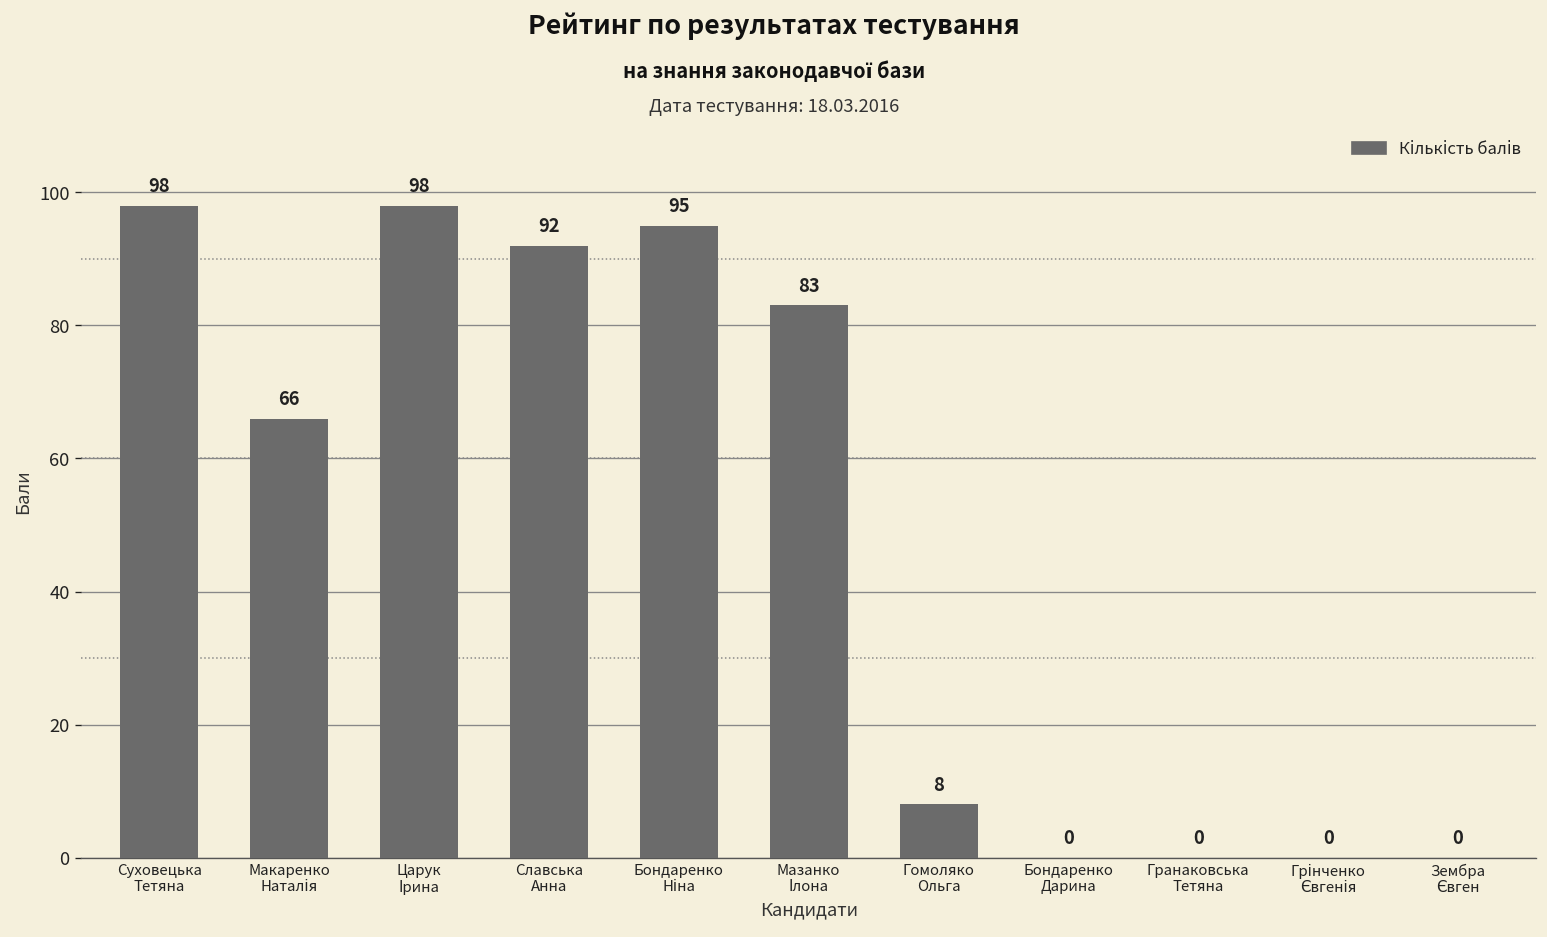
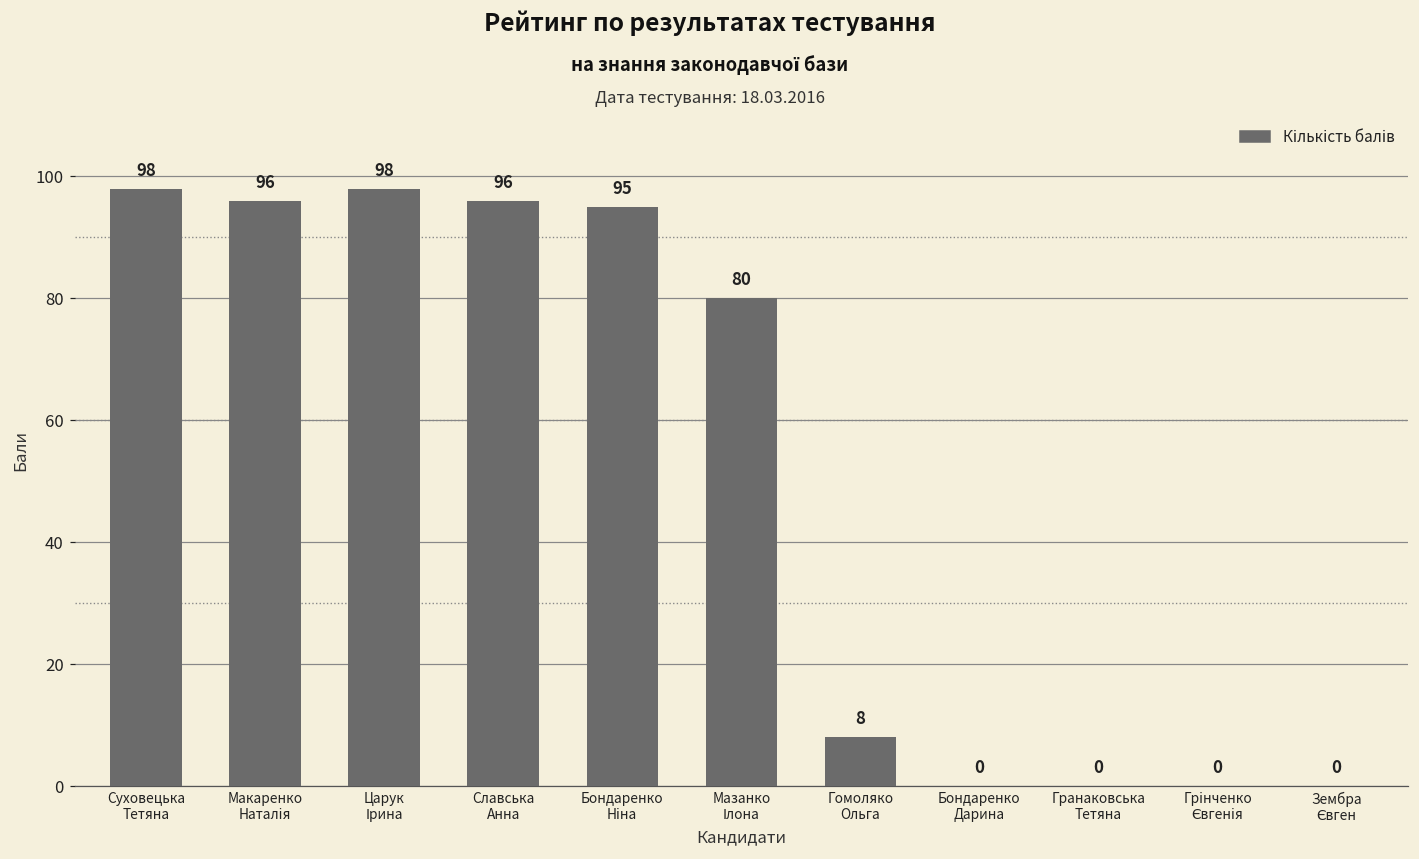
Макаренко Наталія: 66 -> 96
Славська Анна: 92 -> 96
Мазанко Ілона: 83 -> 80
